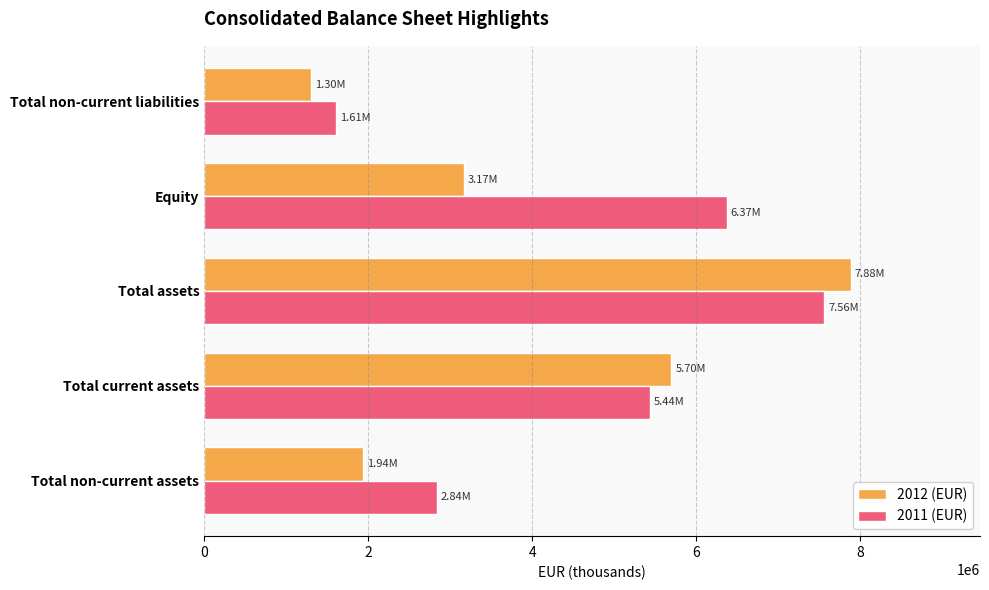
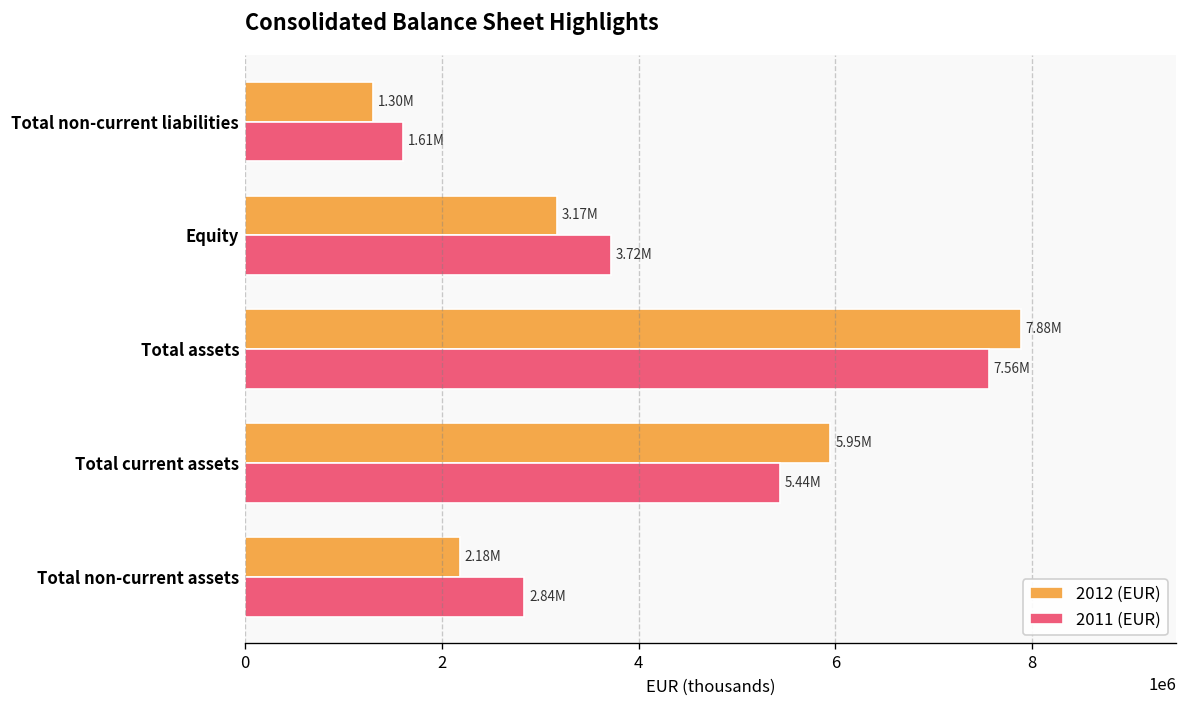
2011 (EUR), Equity: 6.37M -> 3.72M
2012 (EUR), Total current assets: 5.70M -> 5.95M
2012 (EUR), Total non-current assets: 1.94M -> 2.18M
